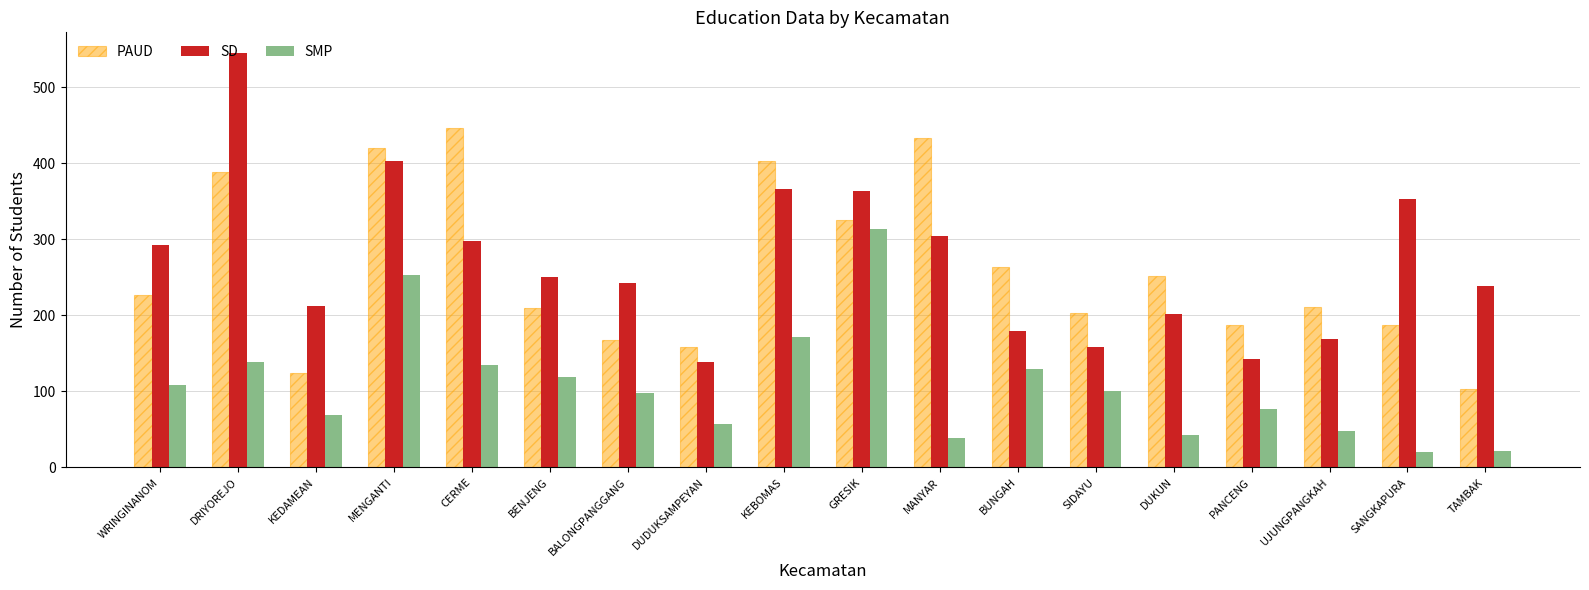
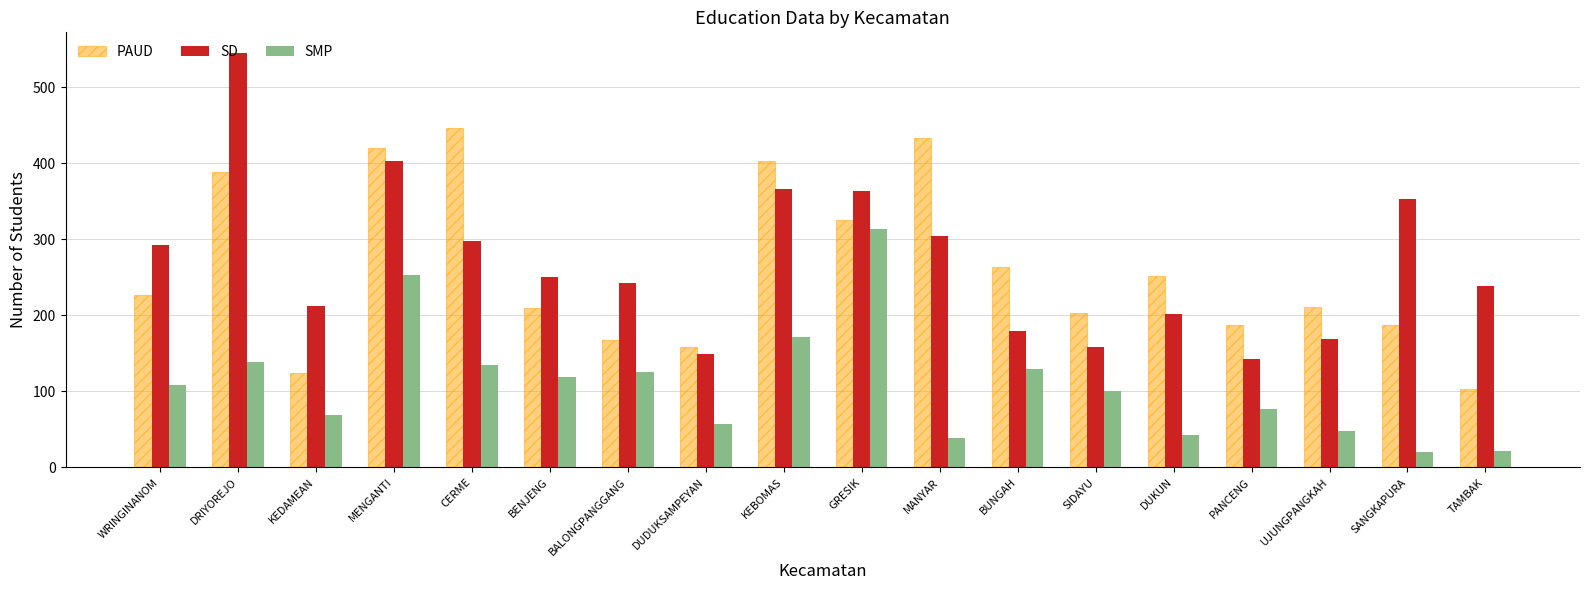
SMP, BALONGPANGGANG: 100 -> 130
SD, DUDUKSAMPEYAN: 140 -> 150
